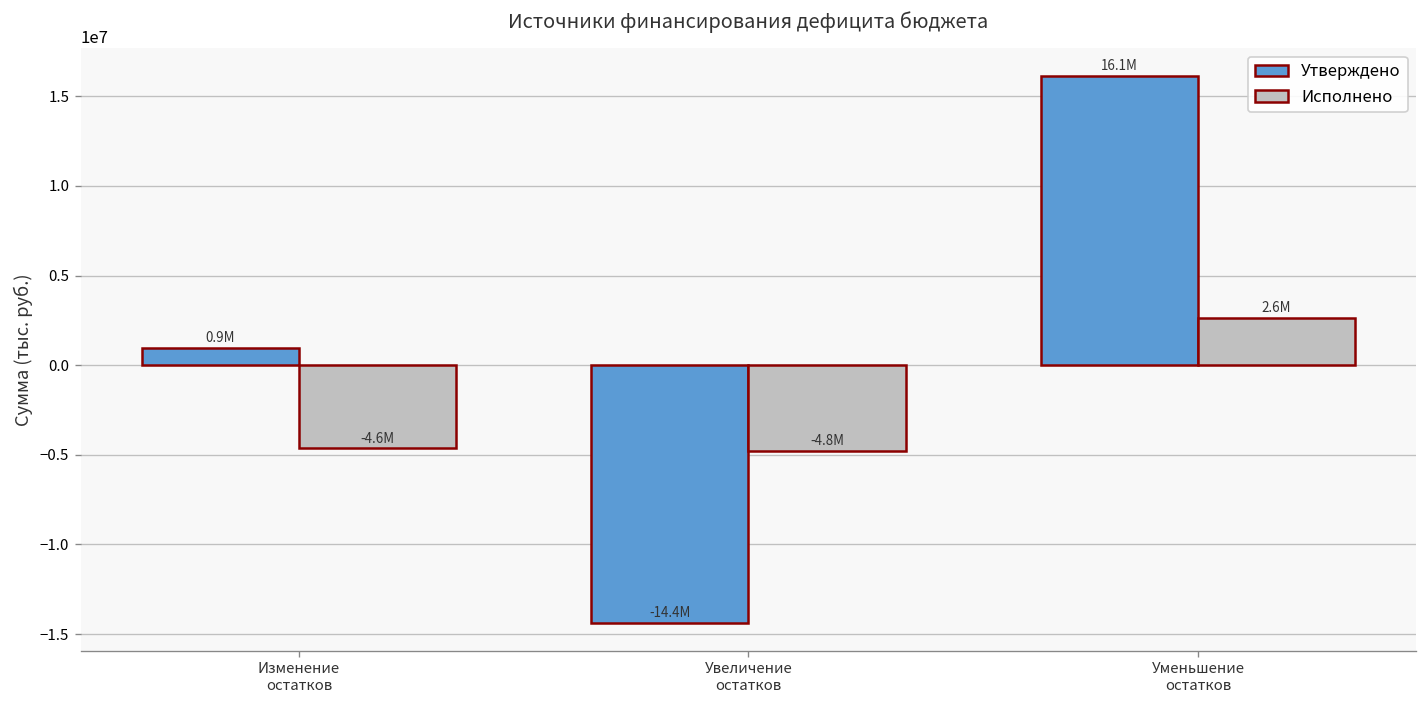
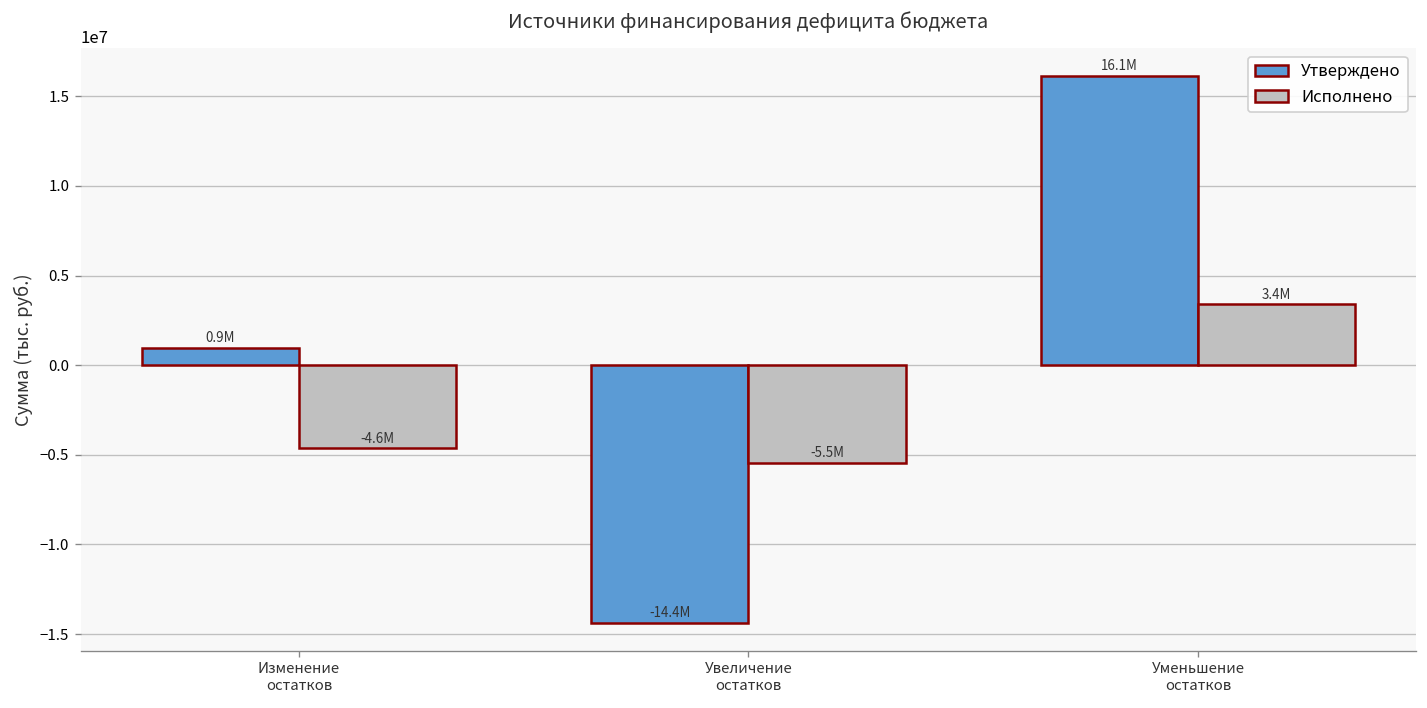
Исполнено, Увеличение остатков: -4.8M -> -5.5M
Исполнено, Уменьшение остатков: 2.6M -> 3.4M
